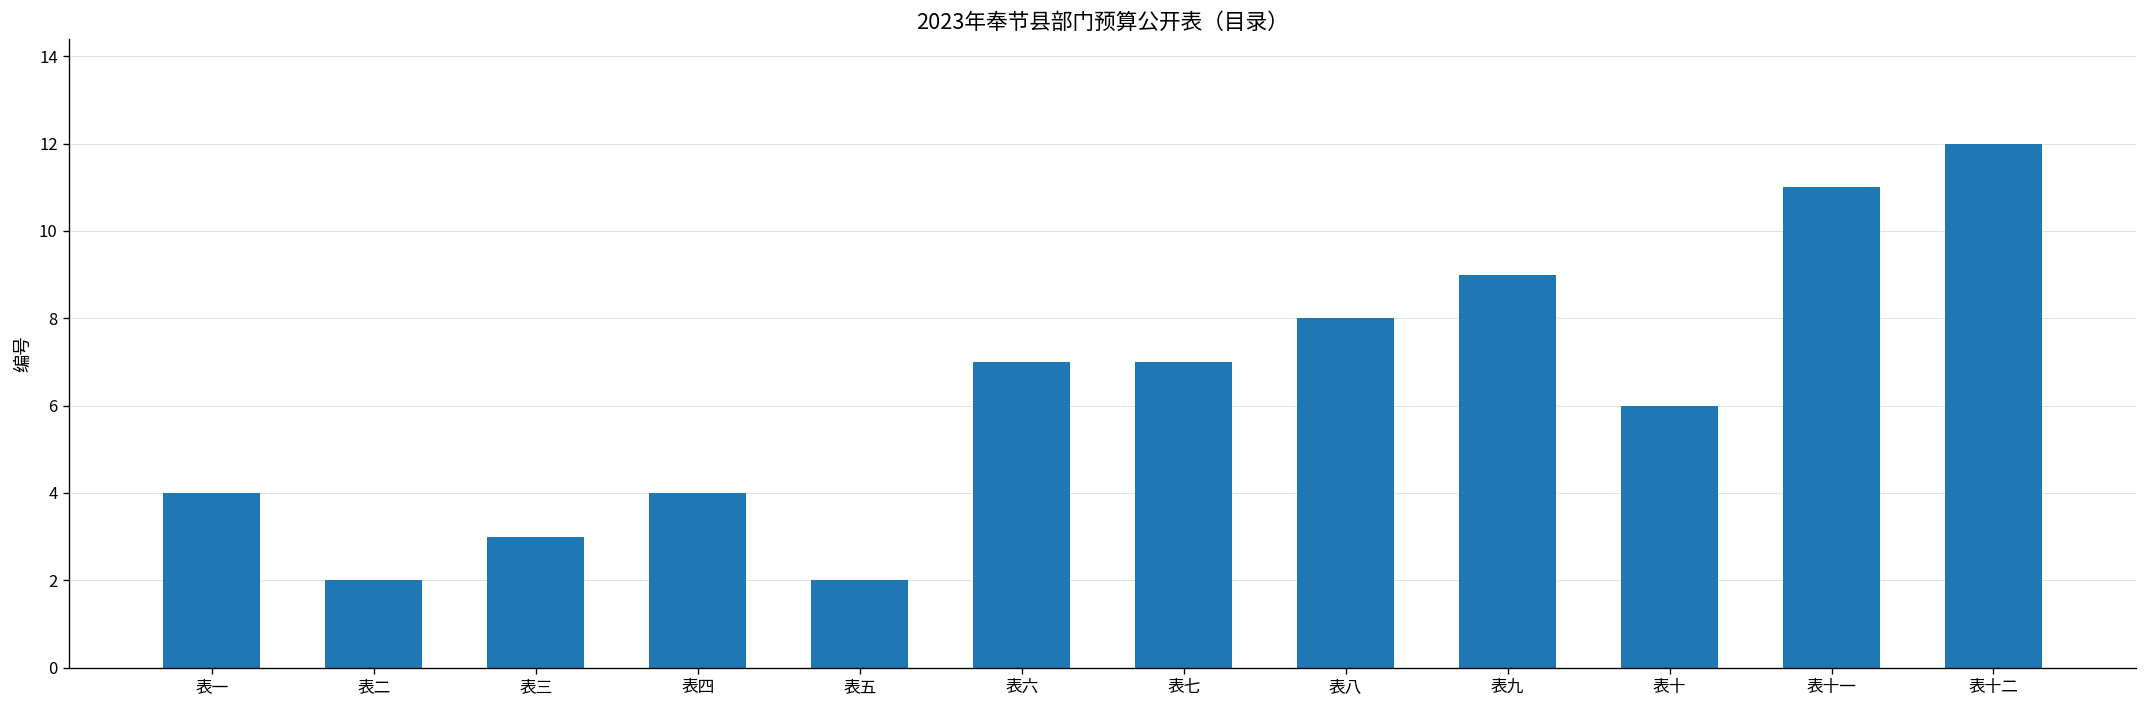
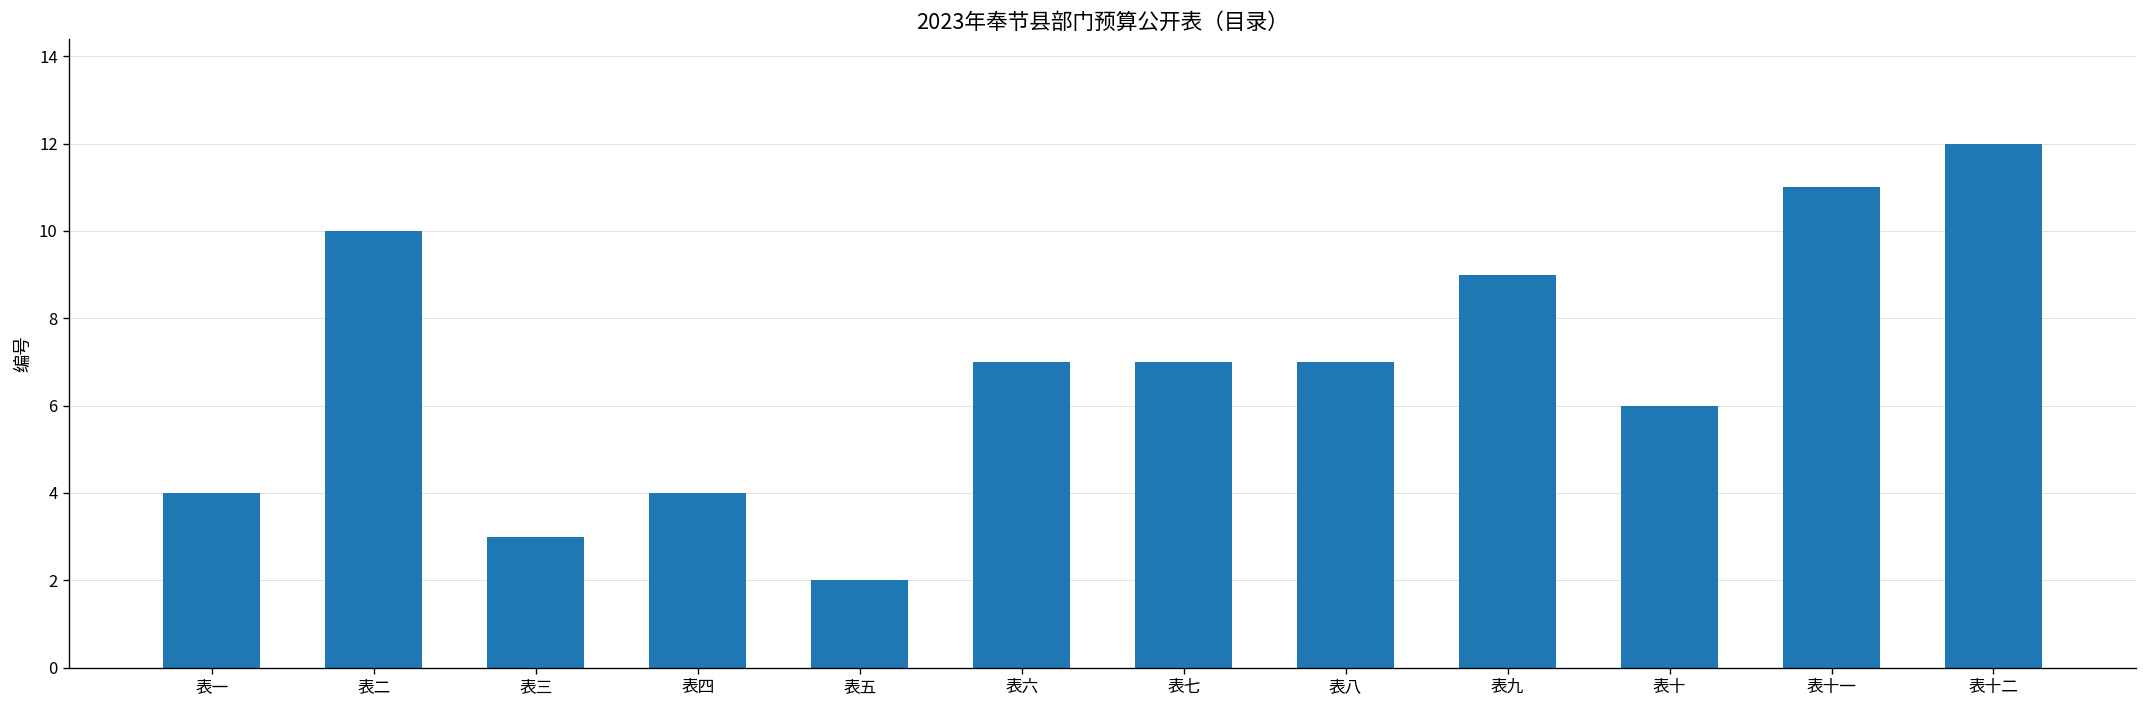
表二: 2 -> 10
表八: 8 -> 7
